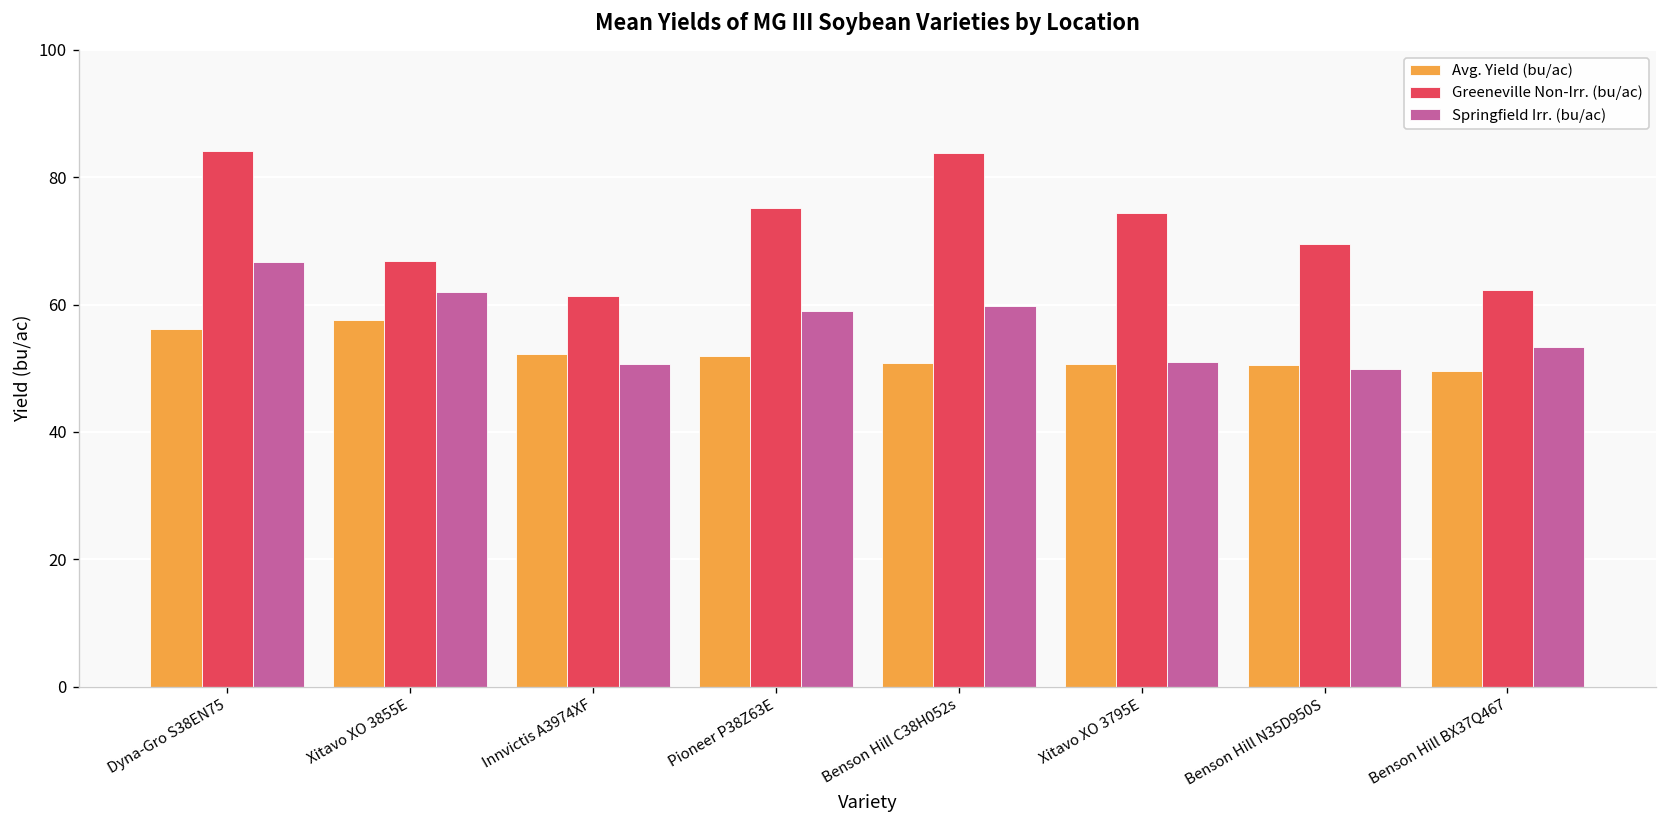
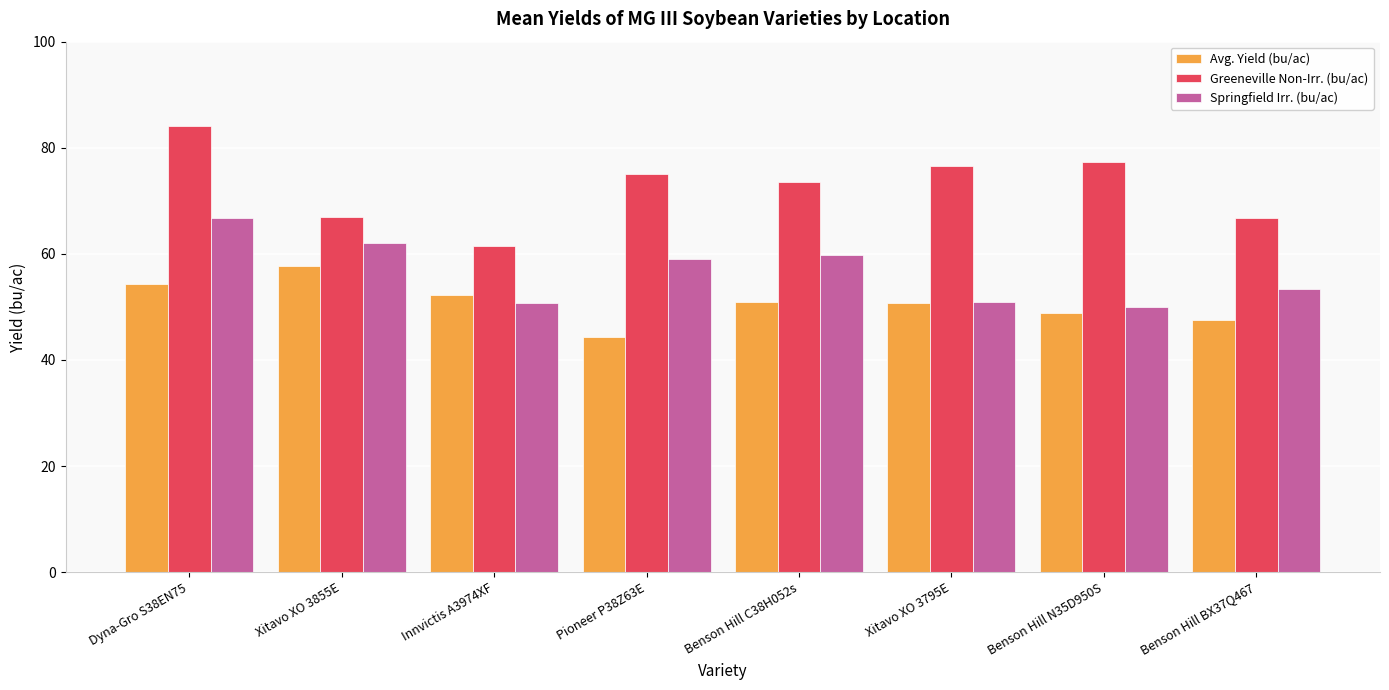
Avg. Yield (bu/ac), Dyna-Gro S38EN75: 56 -> 54
Avg. Yield (bu/ac), Pioneer P38Z63E: 52 -> 44
Greeneville Non-Irr. (bu/ac), Benson Hill C38H052s: 84 -> 74
Greeneville Non-Irr. (bu/ac), Xitavo XO 3795E: 74 -> 77
Avg. Yield (bu/ac), Benson Hill N35D950S: 50 -> 49
Greeneville Non-Irr. (bu/ac), Benson Hill N35D950S: 70 -> 77
Avg. Yield (bu/ac), Benson Hill BX37Q467: 50 -> 48
Greeneville Non-Irr. (bu/ac), Benson Hill BX37Q467: 62 -> 67
